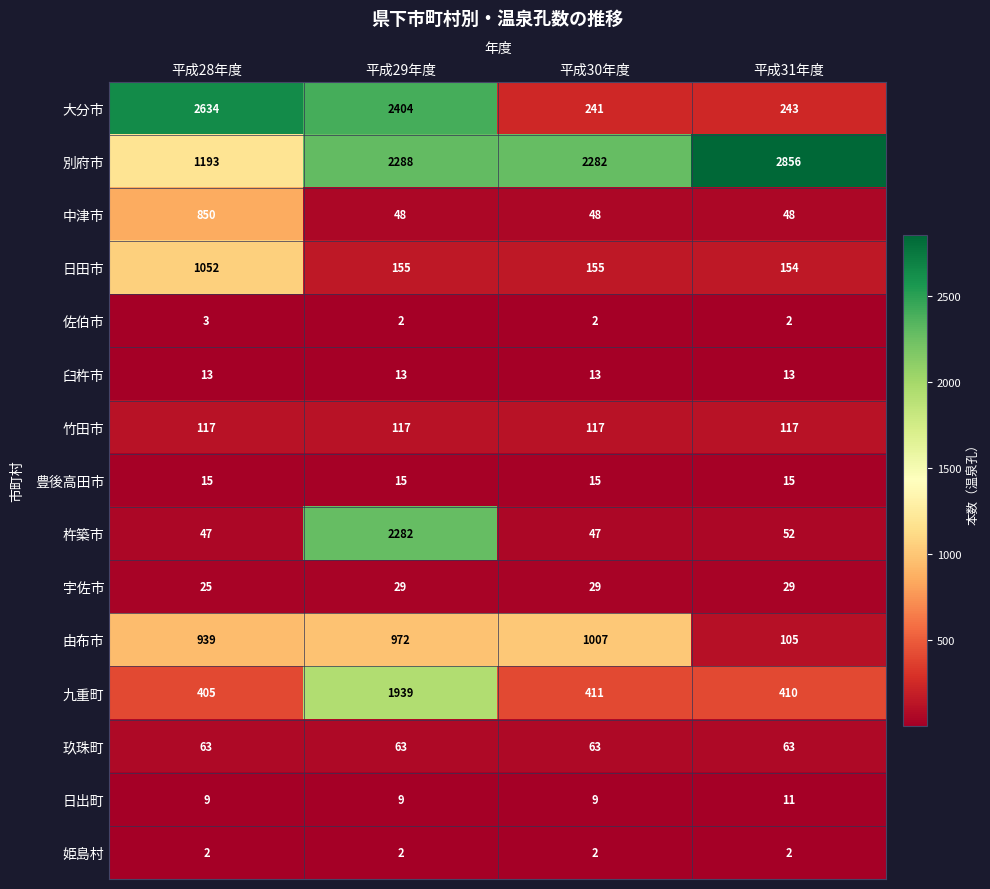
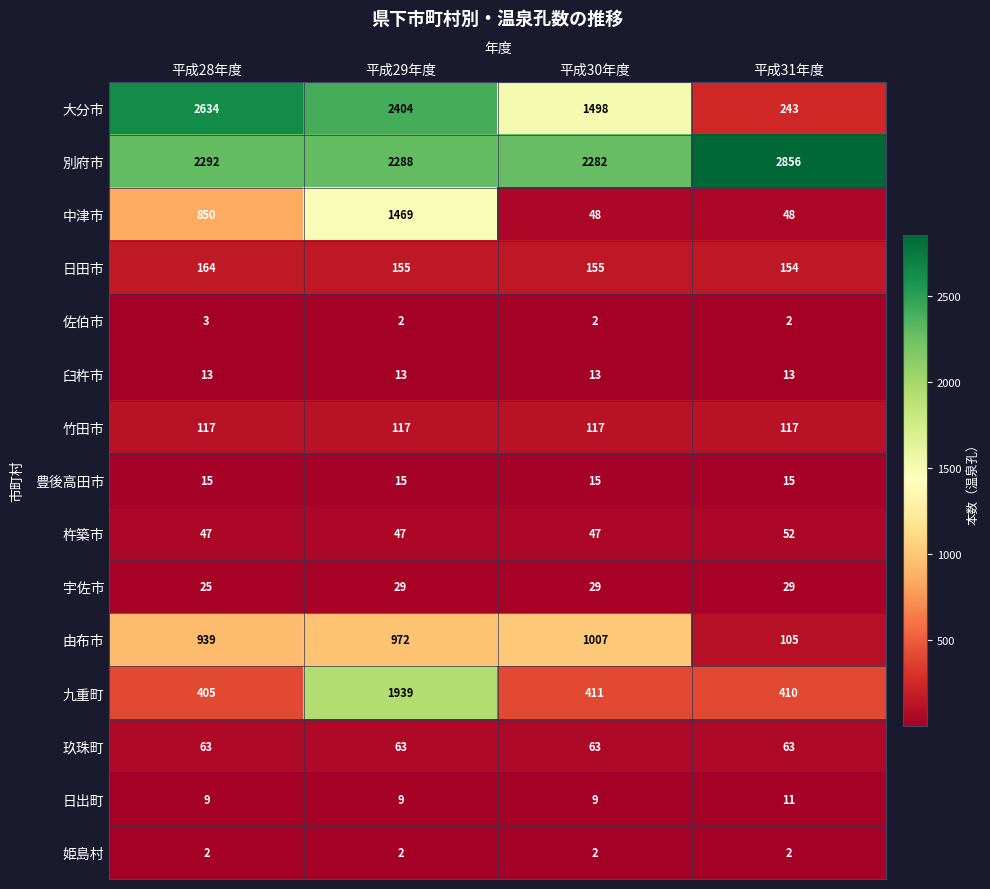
大分市, 平成30年度: 241 -> 1498
別府市, 平成28年度: 1193 -> 2292
中津市, 平成29年度: 48 -> 1469
日田市, 平成28年度: 1052 -> 164
杵築市, 平成29年度: 2282 -> 47
